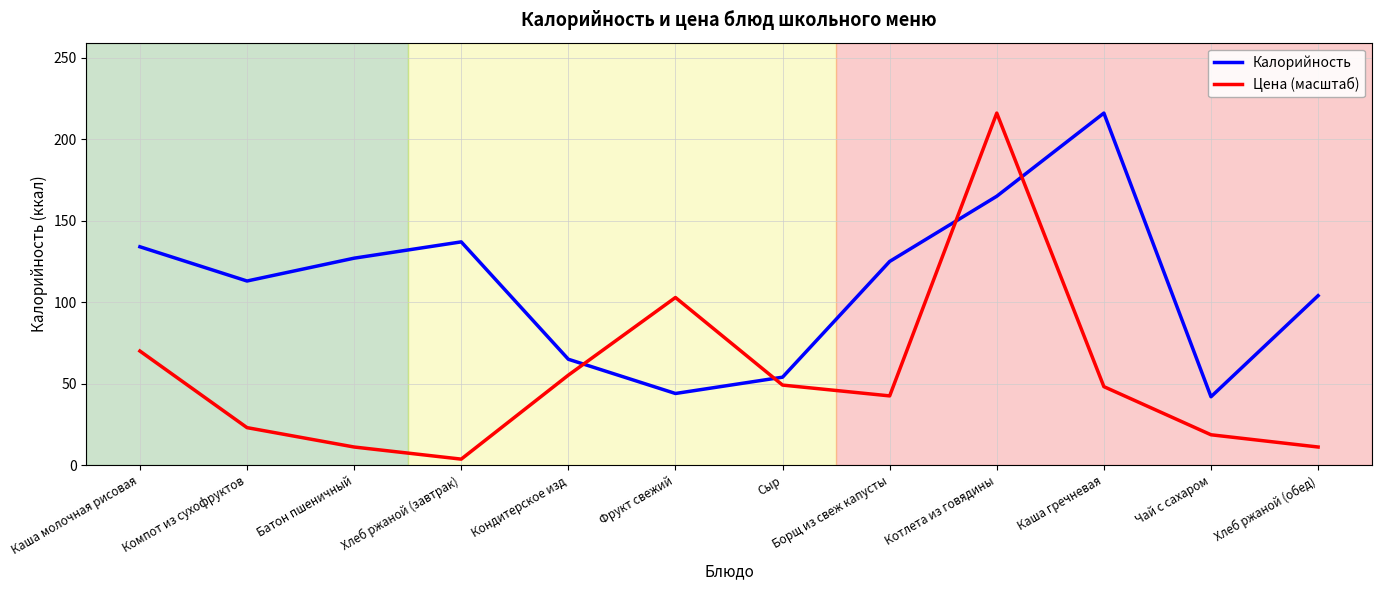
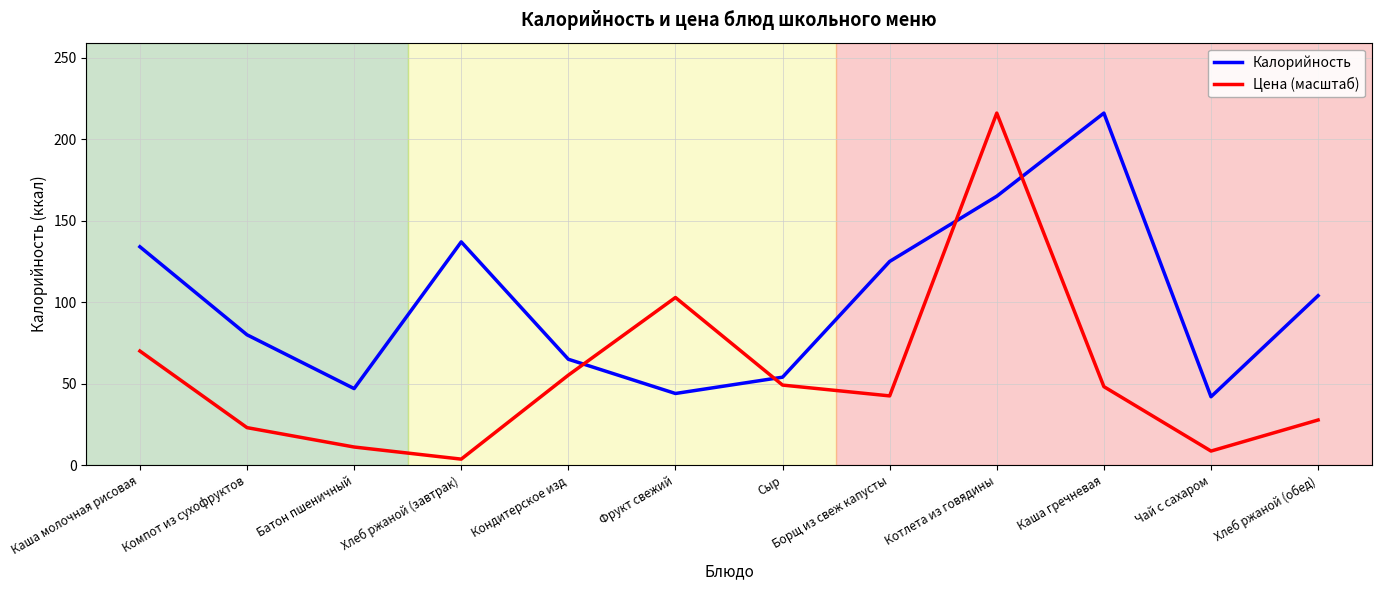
Калорийность, Компот из сухофруктов: 113 -> 80
Калорийность, Батон пшеничный: 127 -> 47
Цена (масштаб), Чай с сахаром: 19 -> 9
Цена (масштаб), Хлеб ржаной (обед): 11 -> 28
